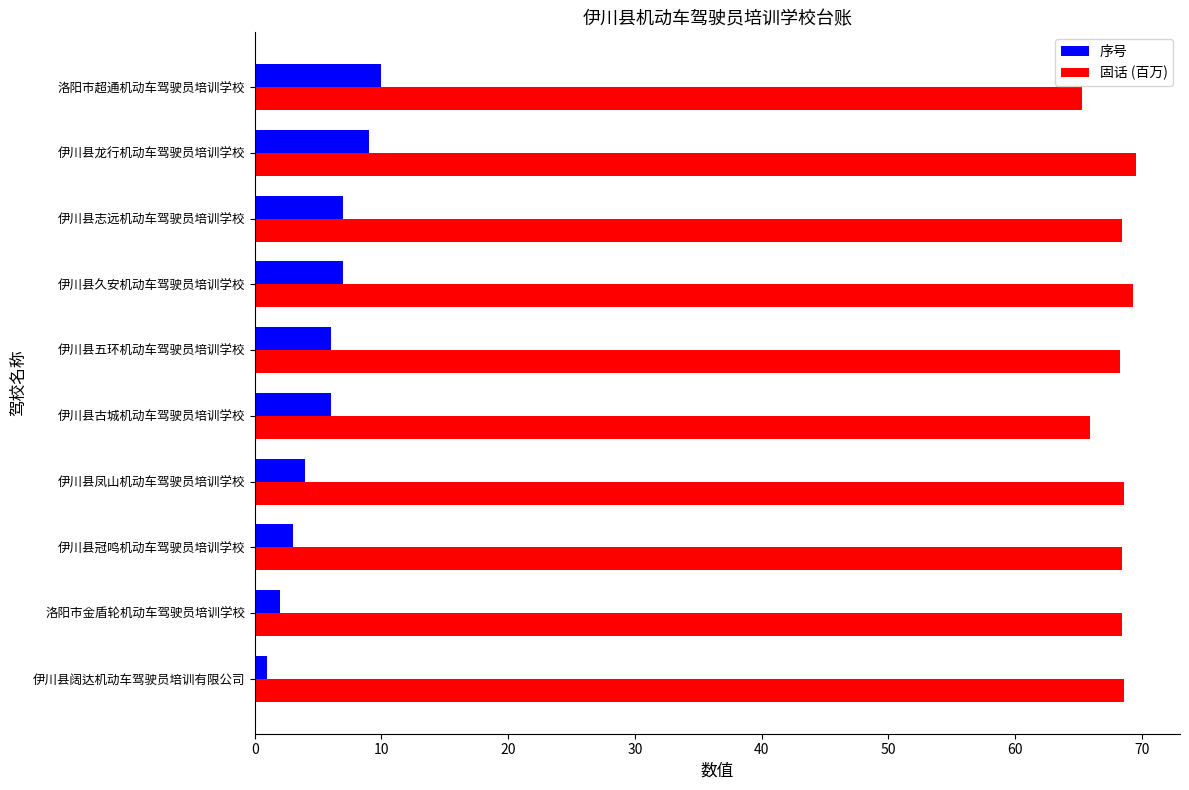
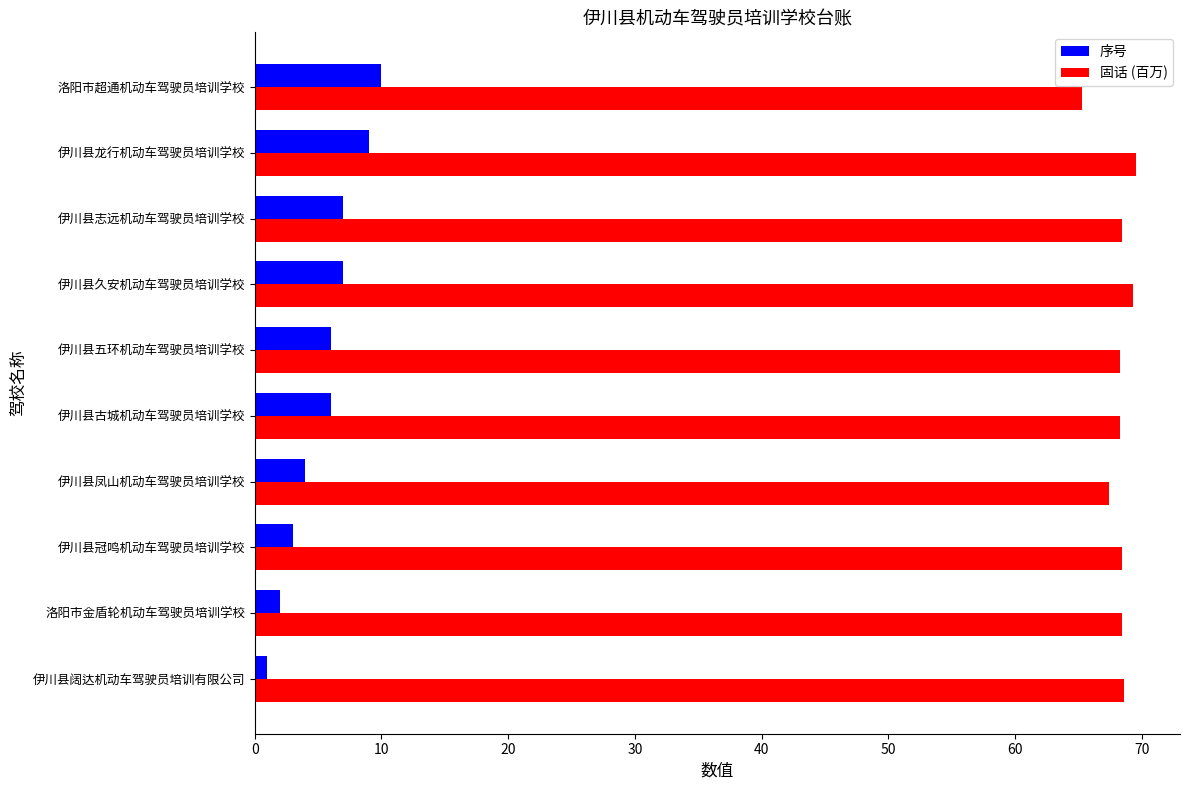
固话 (百万), 伊川县古城机动车驾驶员培训学校: 65.9 -> 68.3
固话 (百万), 伊川县凤山机动车驾驶员培训学校: 68.6 -> 67.4
